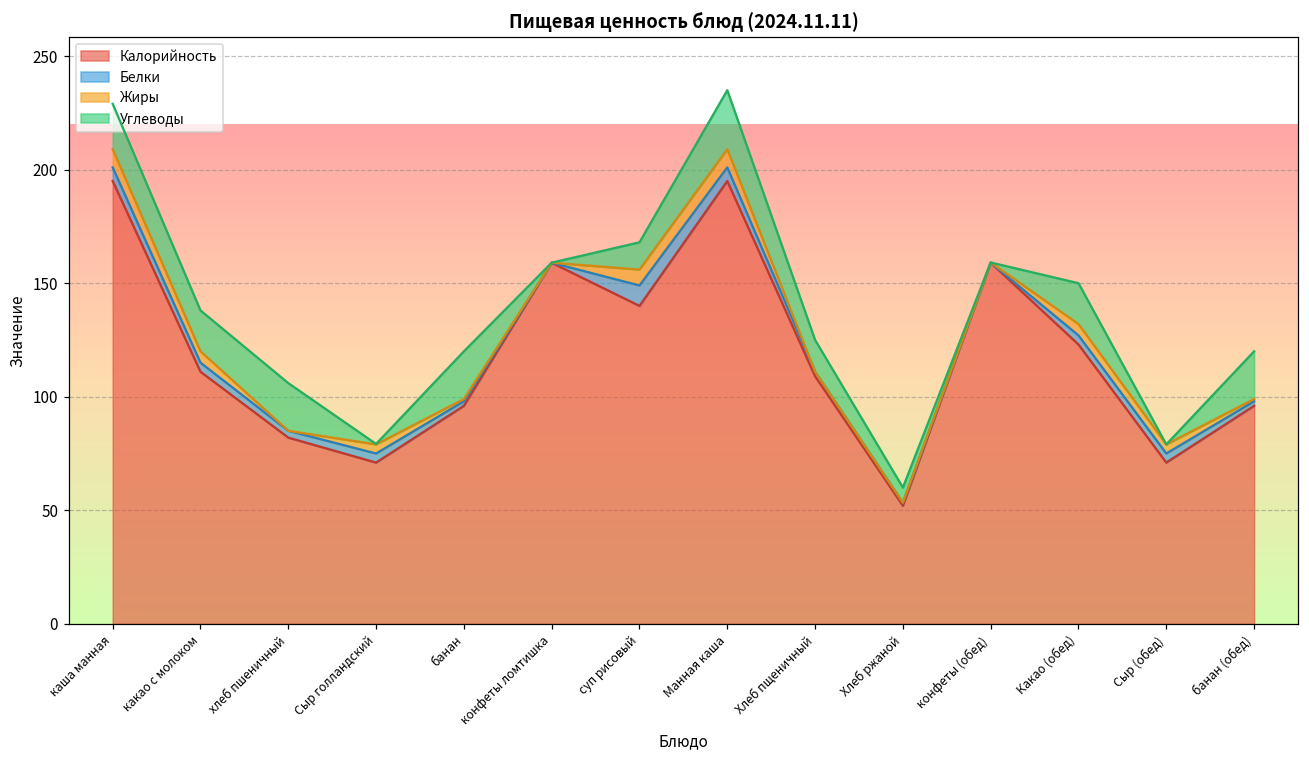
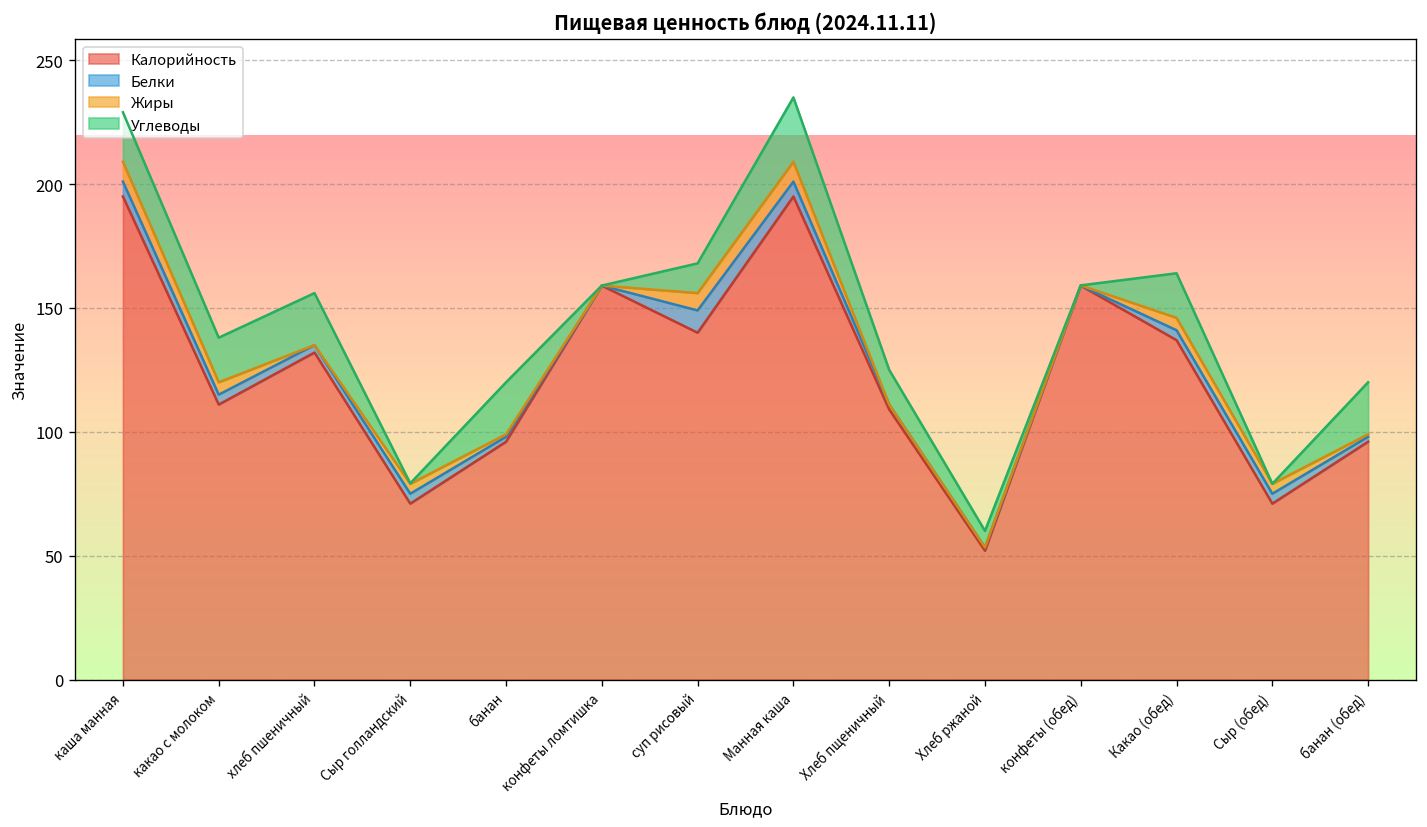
Калорийность, хлеб пшеничный: 82 -> 132
Калорийность, Какао (обед): 123 -> 137
